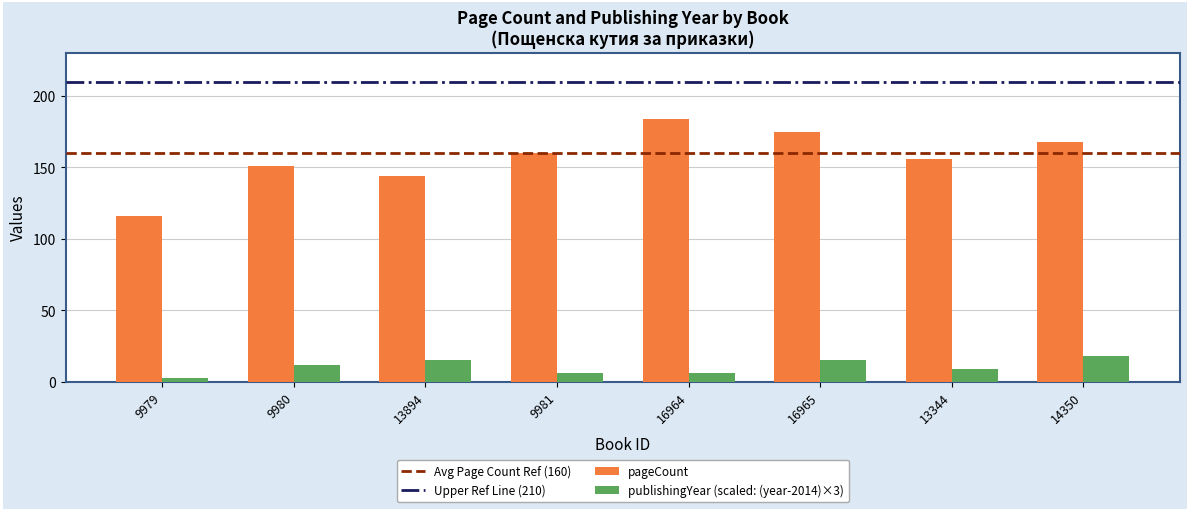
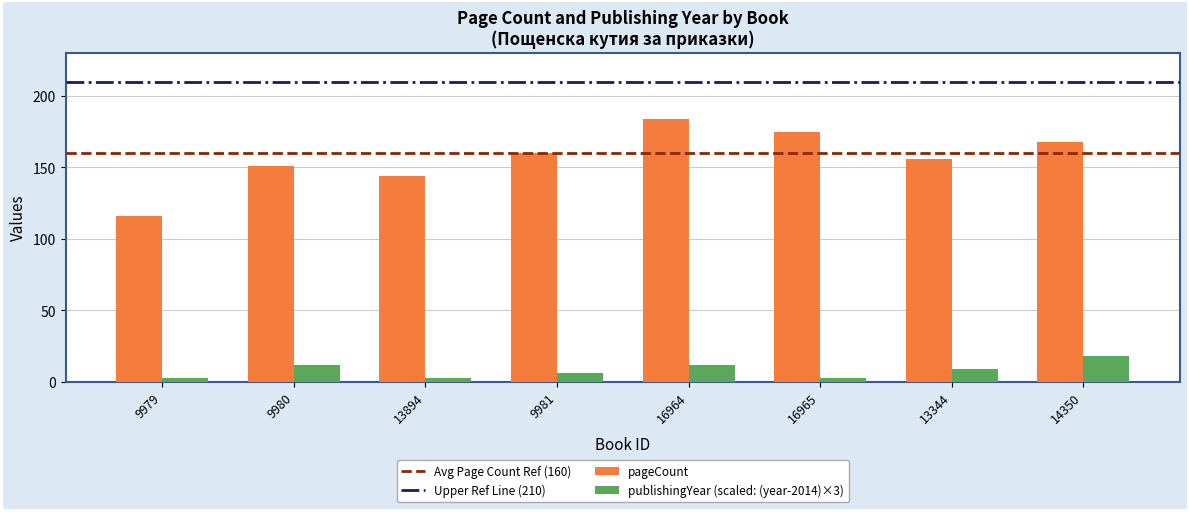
publishingYear (scaled: (year-2014)×3), 13894: 15 -> 3
publishingYear (scaled: (year-2014)×3), 16964: 6 -> 12
publishingYear (scaled: (year-2014)×3), 16965: 15 -> 3
